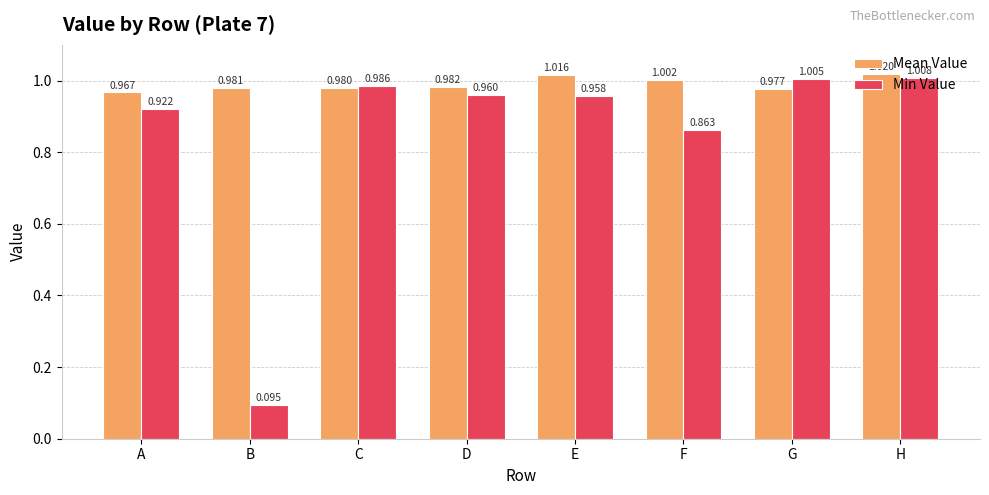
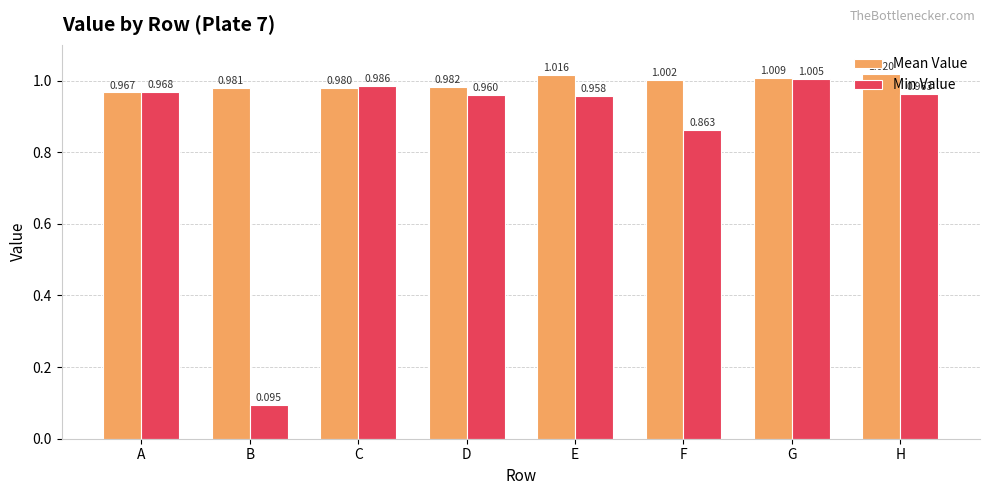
Min Value, A: 0.922 -> 0.968
Mean Value, G: 0.977 -> 1.009
Min Value, H: 1.008 -> 0.963
